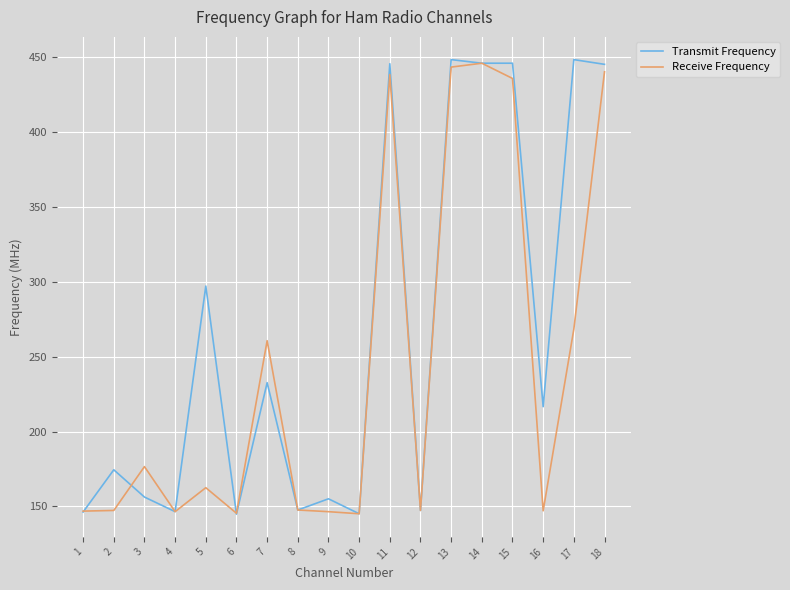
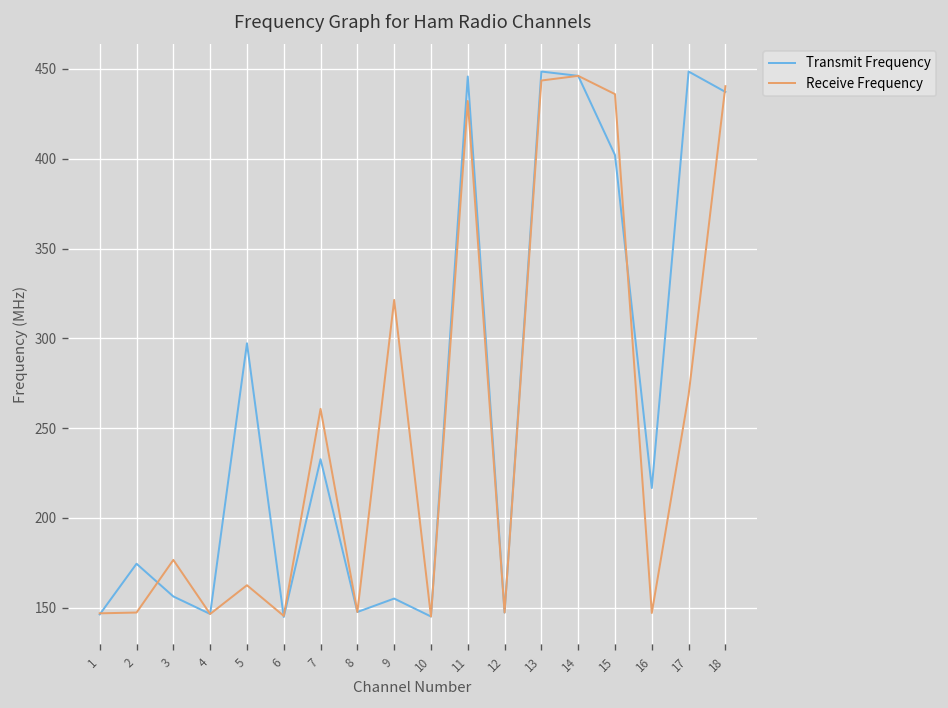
Receive Frequency, 9: 146 -> 321
Receive Frequency, 11: 439 -> 432
Transmit Frequency, 15: 446 -> 402
Transmit Frequency, 18: 445 -> 437
